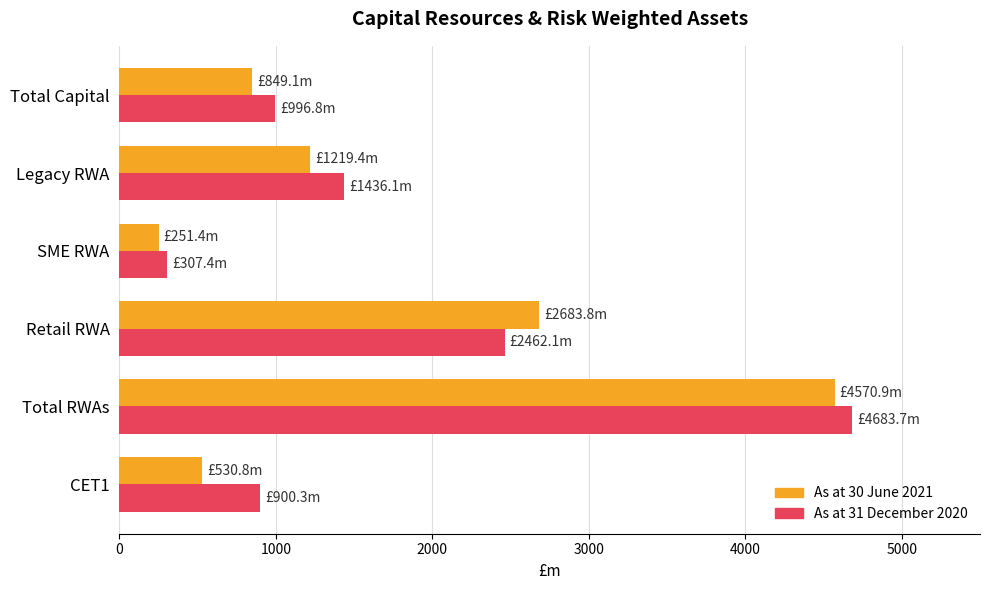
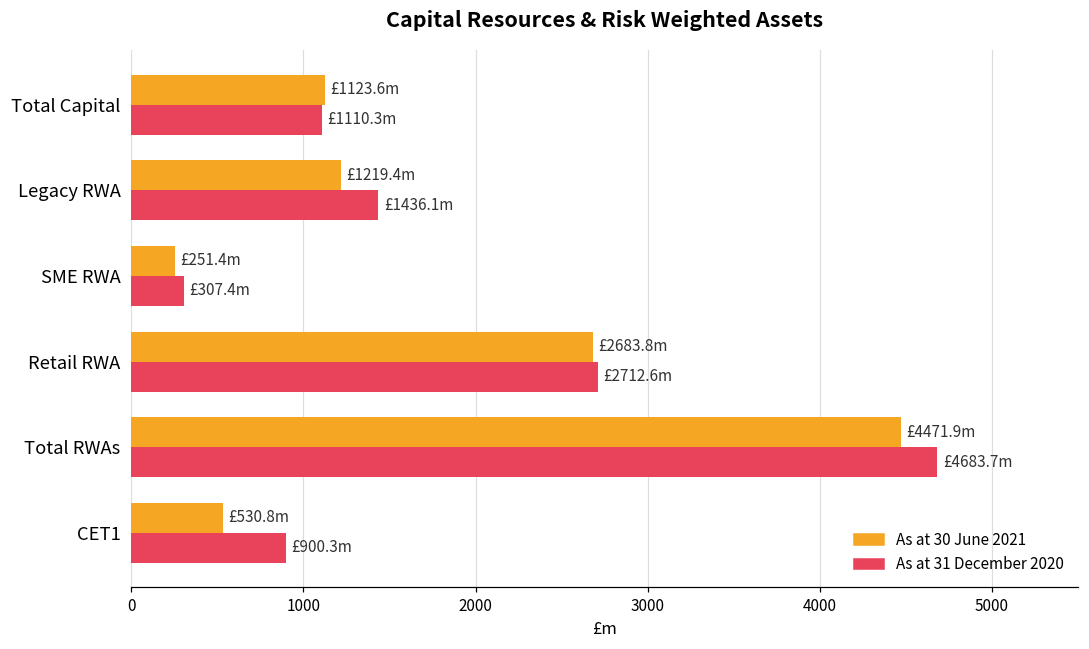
As at 30 June 2021, Total Capital: £849.1m -> £1123.6m
As at 31 December 2020, Total Capital: £996.8m -> £1110.3m
As at 31 December 2020, Retail RWA: £2462.1m -> £2712.6m
As at 30 June 2021, Total RWAs: £4570.9m -> £4471.9m
